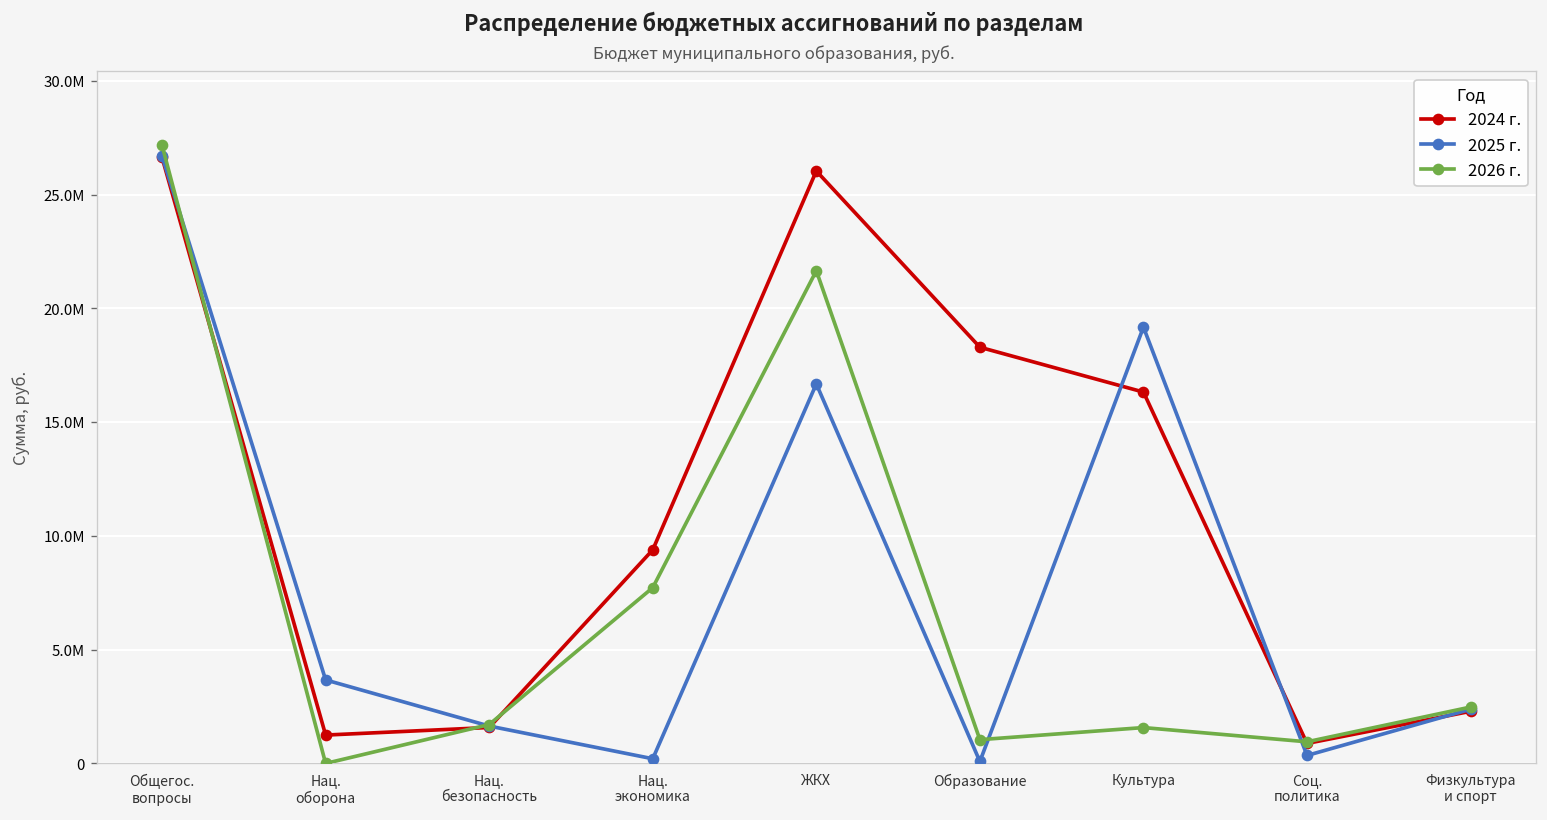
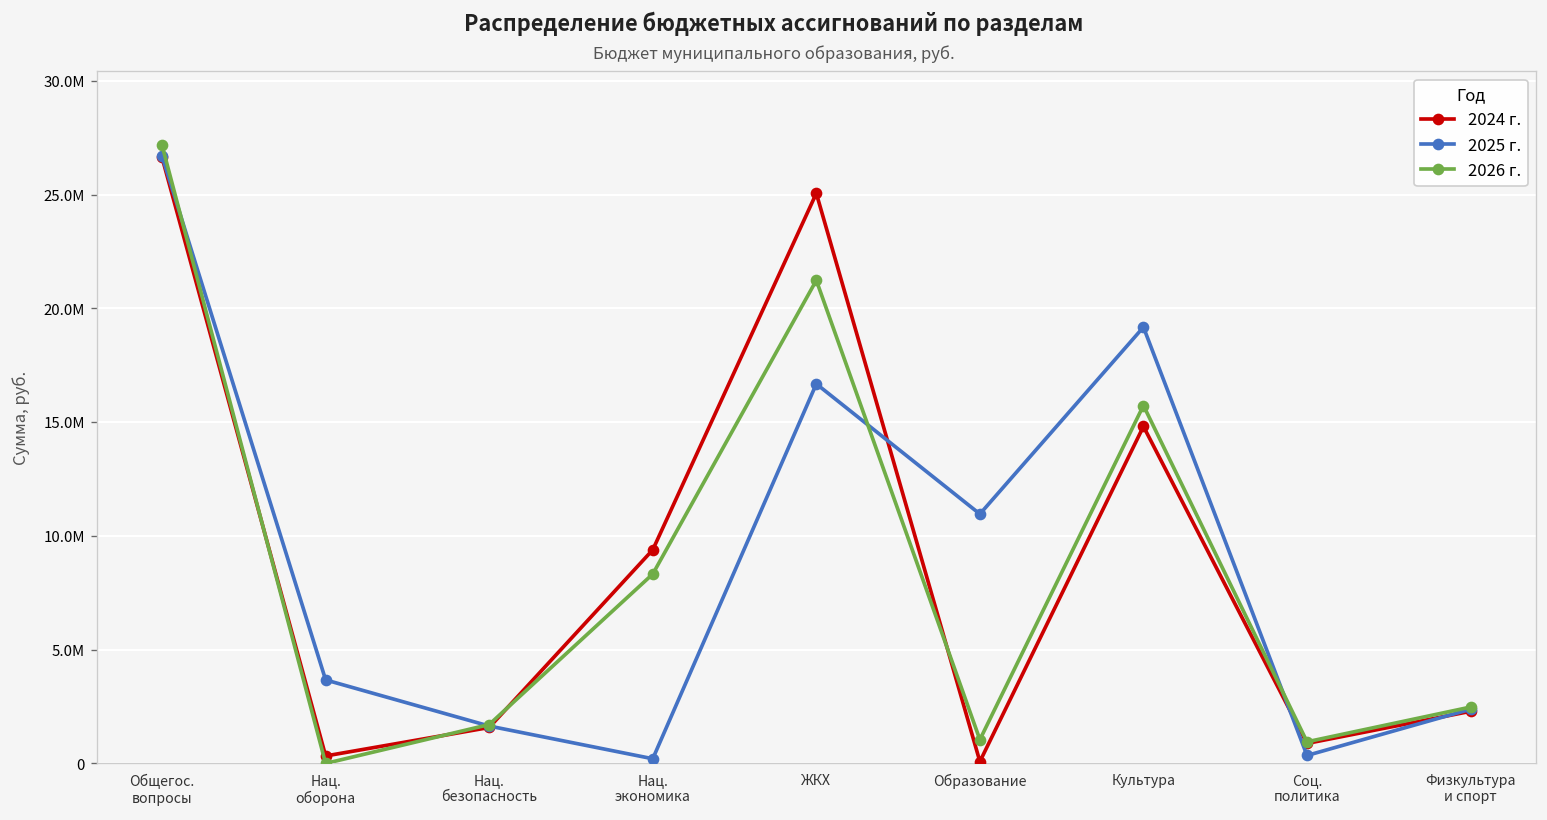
2024 г., Нац. оборона: 1.2М -> 0.3М
2026 г., Нац. экономика: 7.7М -> 8.3М
2024 г., ЖКХ: 26.0М -> 25.1М
2026 г., ЖКХ: 21.7М -> 21.2М
2024 г., Образование: 18.3М -> 0.1М
2025 г., Образование: 0.1М -> 11.0М
2024 г., Культура: 16.3М -> 14.8М
2026 г., Культура: 1.6М -> 15.7М
